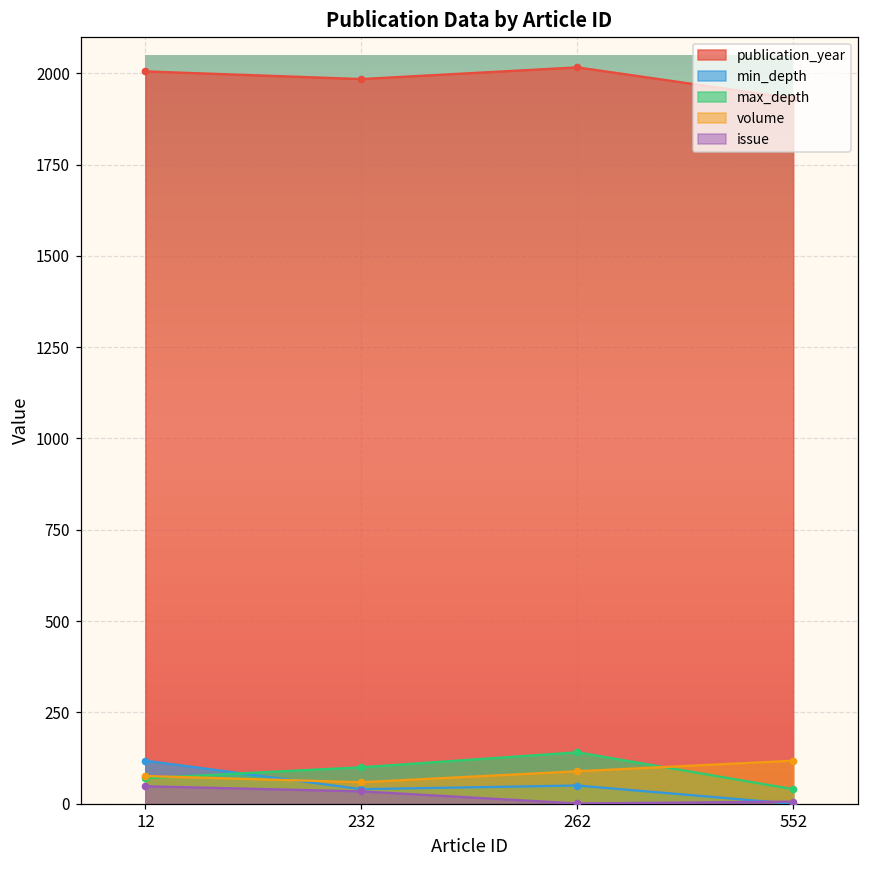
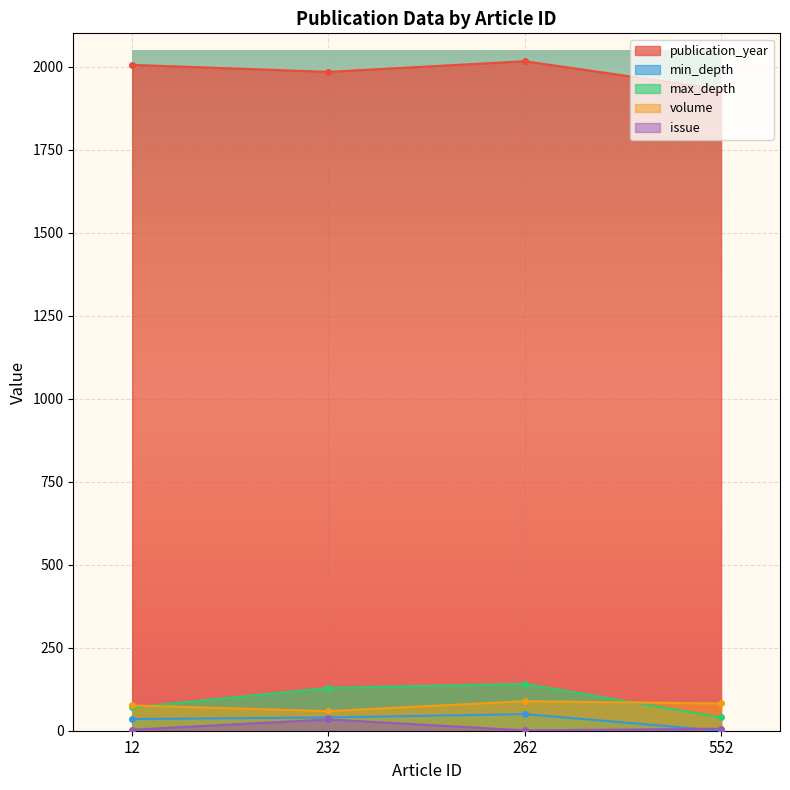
min_depth, 12: 120 -> 40
issue, 12: 50 -> 0
max_depth, 232: 100 -> 130
volume, 552: 120 -> 80
